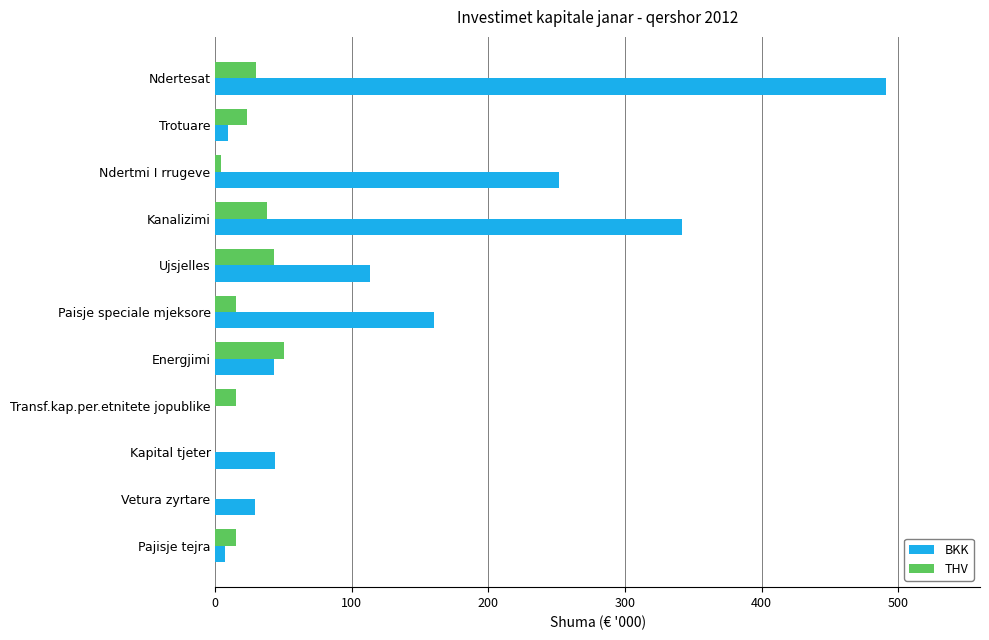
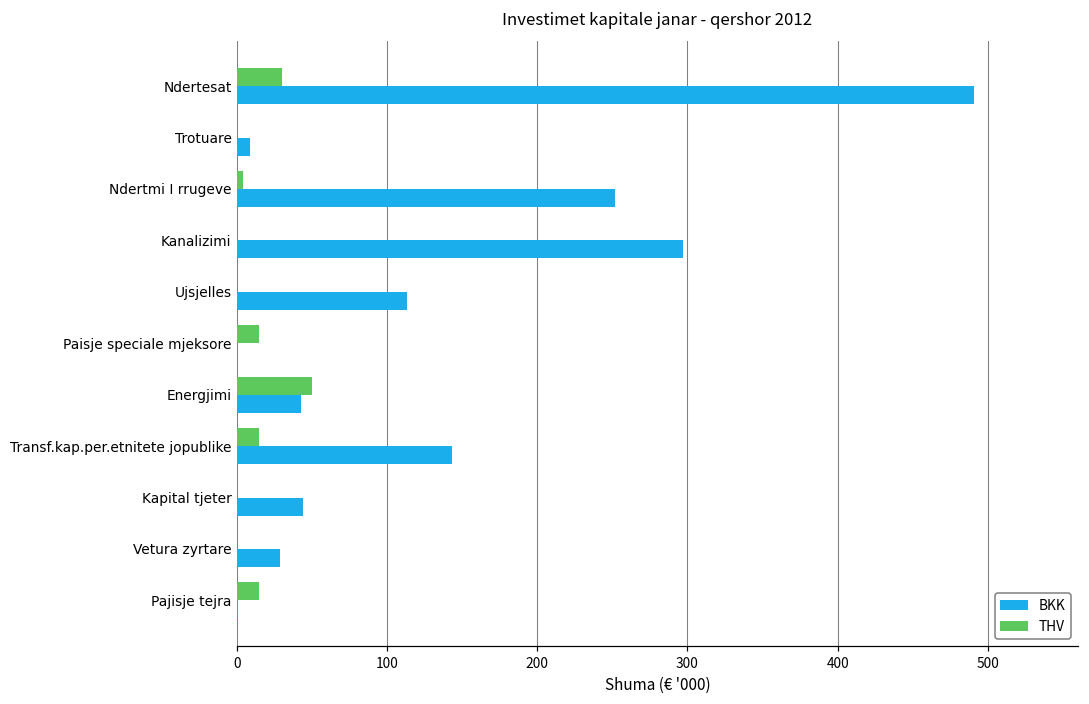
THV, Trotuare: 23 -> 0
THV, Kanalizimi: 38 -> 0
BKK, Kanalizimi: 342 -> 297
THV, Ujsjelles: 43 -> 0
BKK, Paisje speciale mjeksore: 160 -> 0
BKK, Transf.kap.per.etnitete jopublike: 0 -> 143
BKK, Pajisje tejra: 7 -> 1
